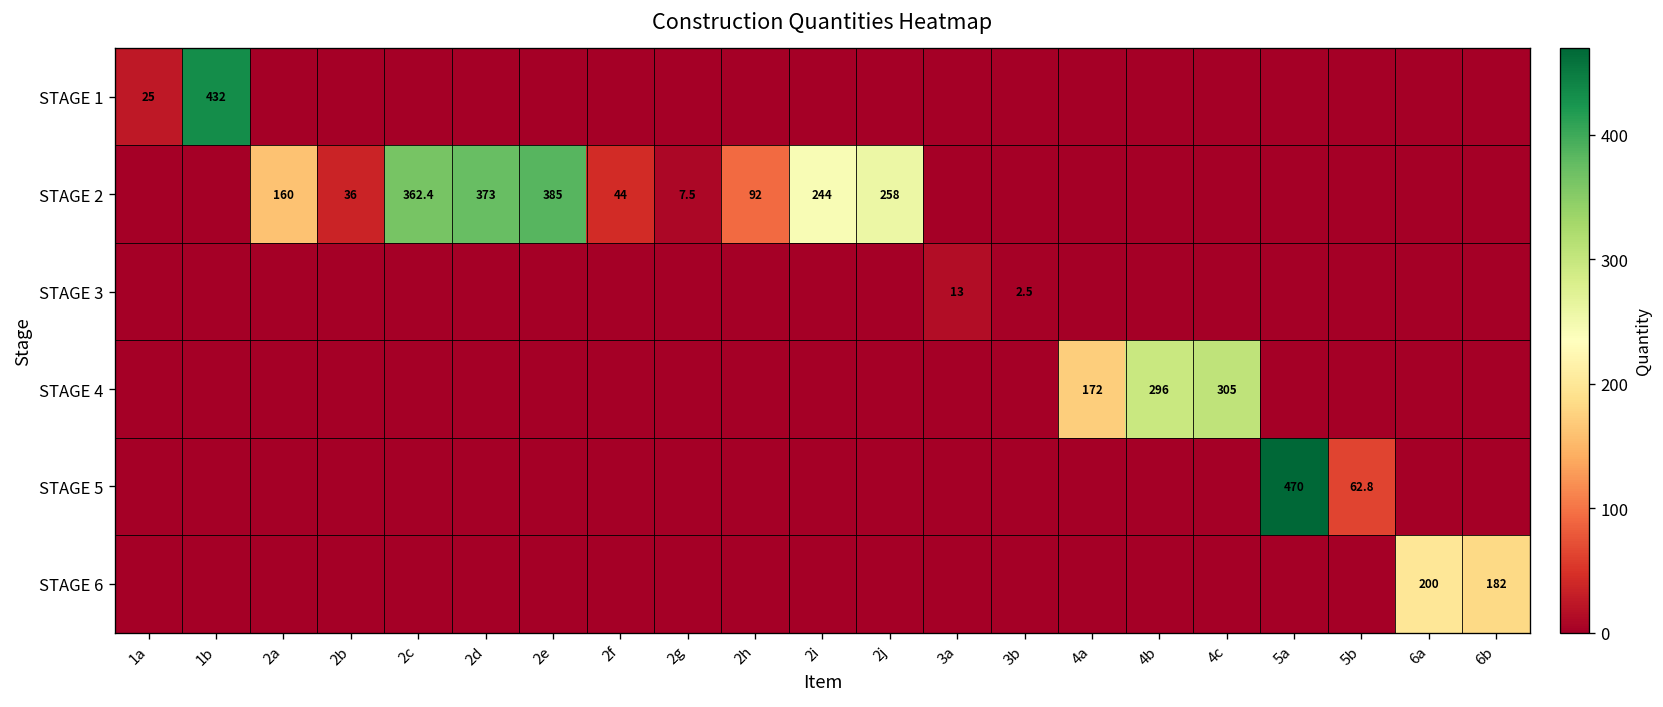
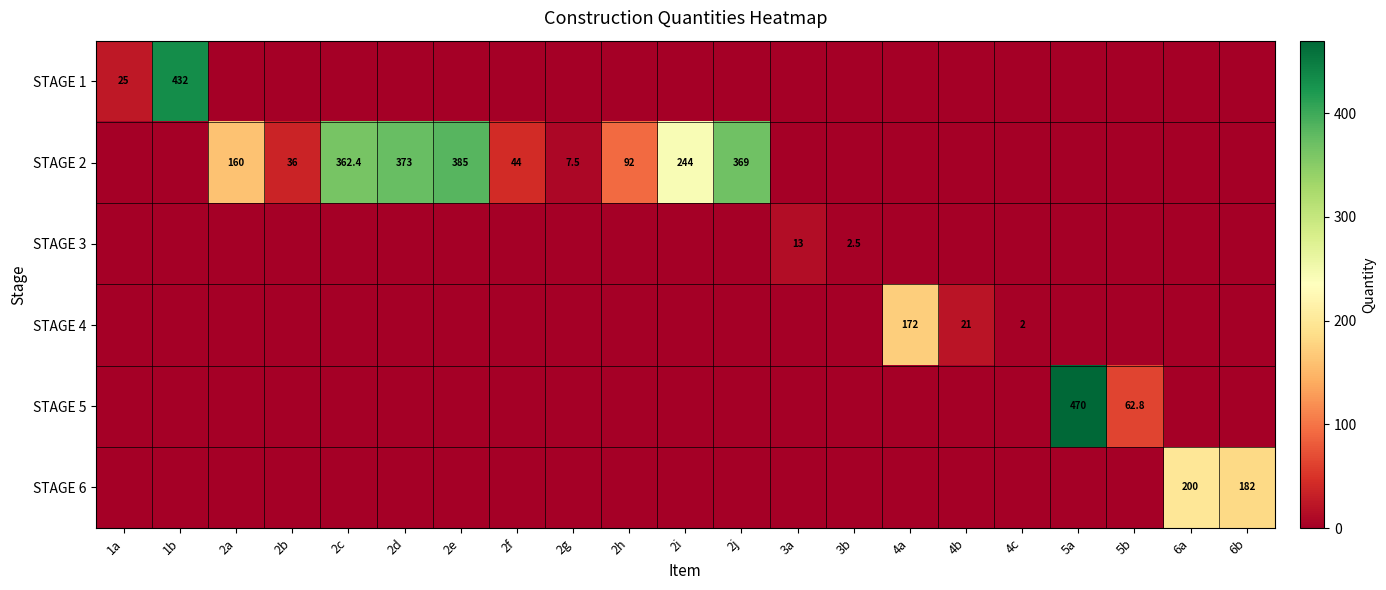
STAGE 2, 2j: 258 -> 369
STAGE 4, 4b: 296 -> 21
STAGE 4, 4c: 305 -> 2
